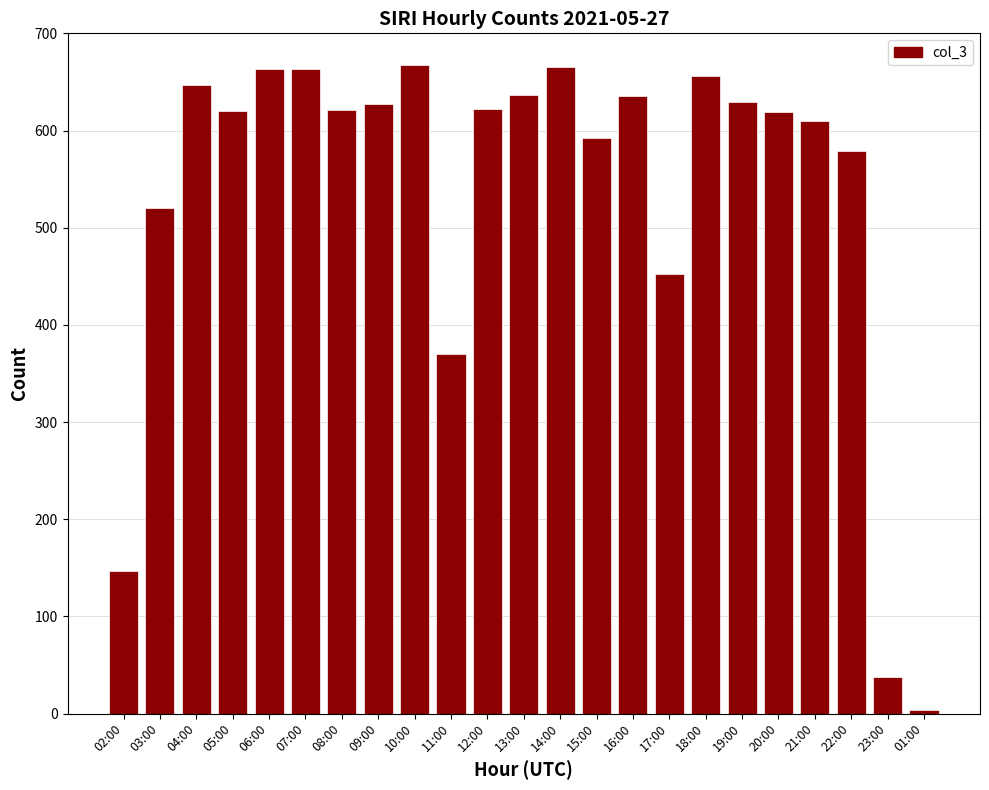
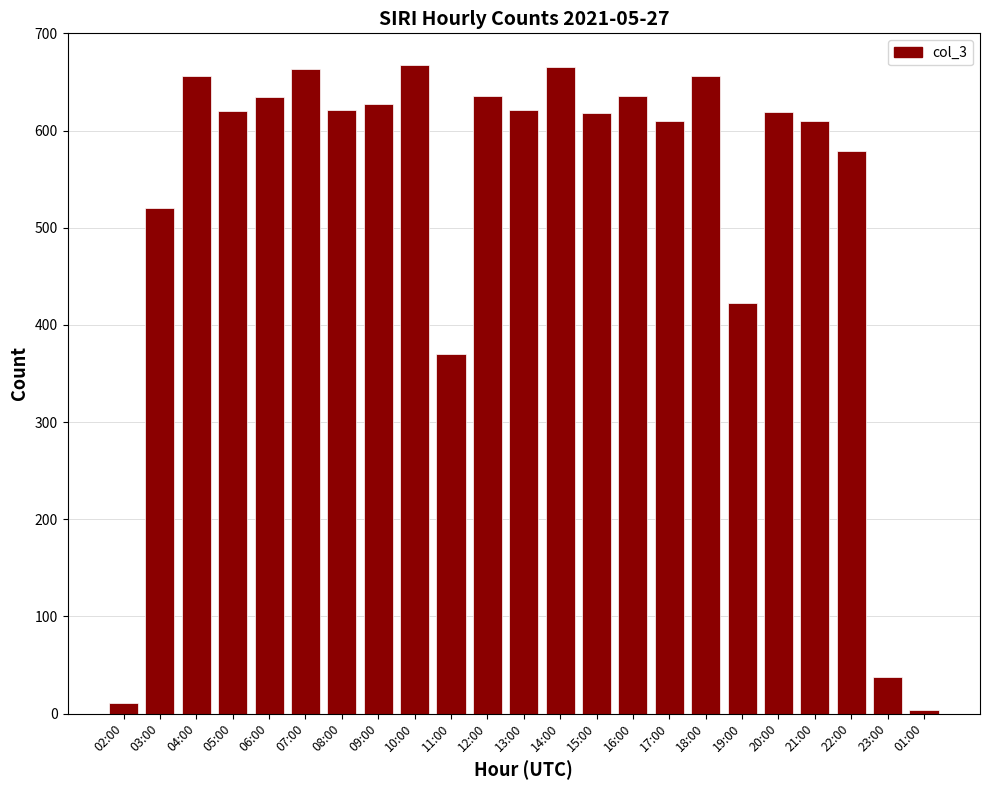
02:00: 150 -> 10
04:00: 650 -> 660
06:00: 660 -> 630
12:00: 620 -> 640
13:00: 640 -> 620
15:00: 590 -> 620
17:00: 450 -> 610
19:00: 630 -> 420
